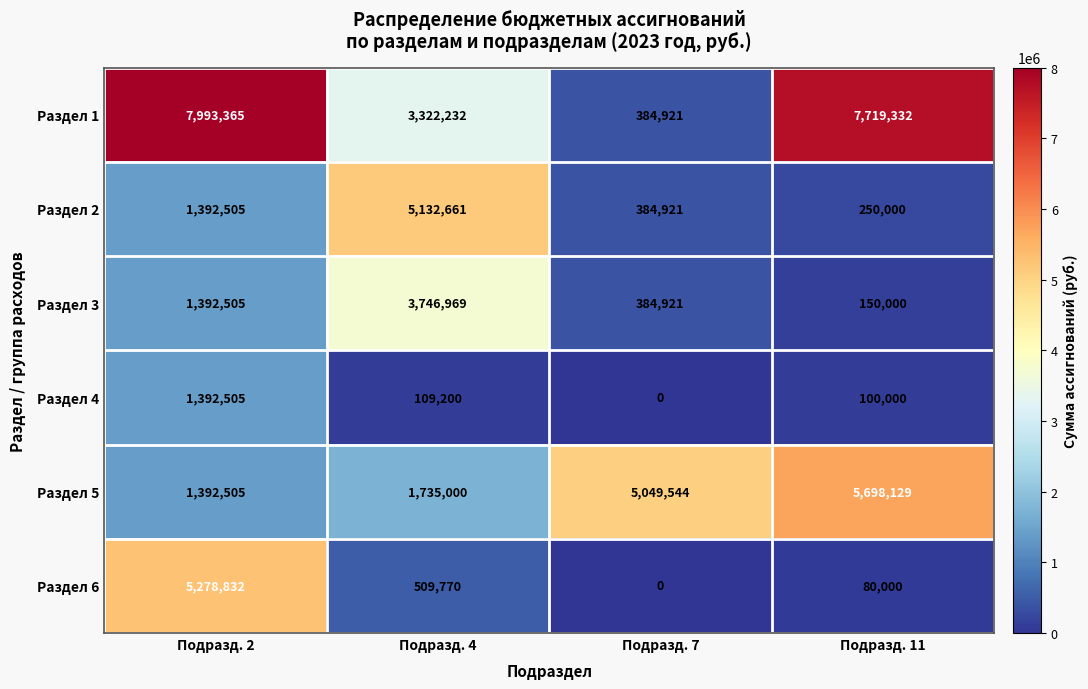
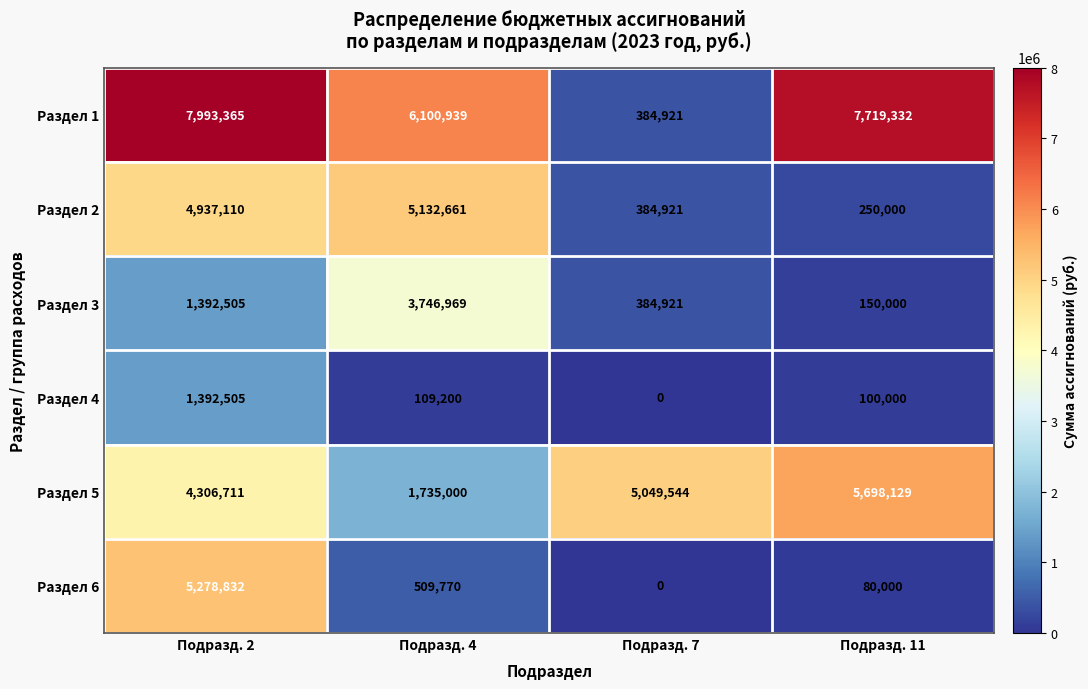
Раздел 1, Подразд. 4: 3,322,232 -> 6,100,939
Раздел 2, Подразд. 2: 1,392,505 -> 4,937,110
Раздел 5, Подразд. 2: 1,392,505 -> 4,306,711
